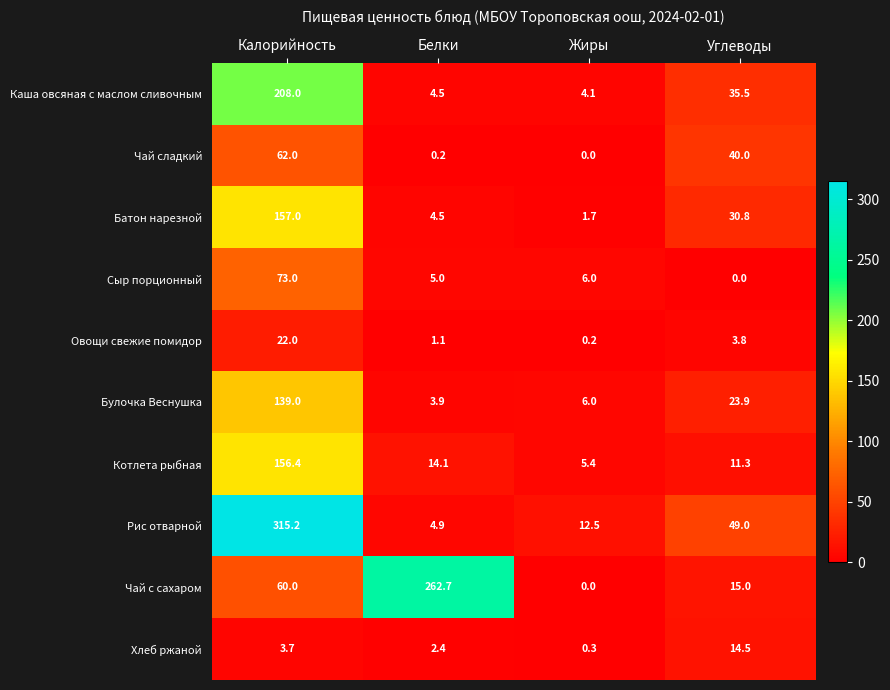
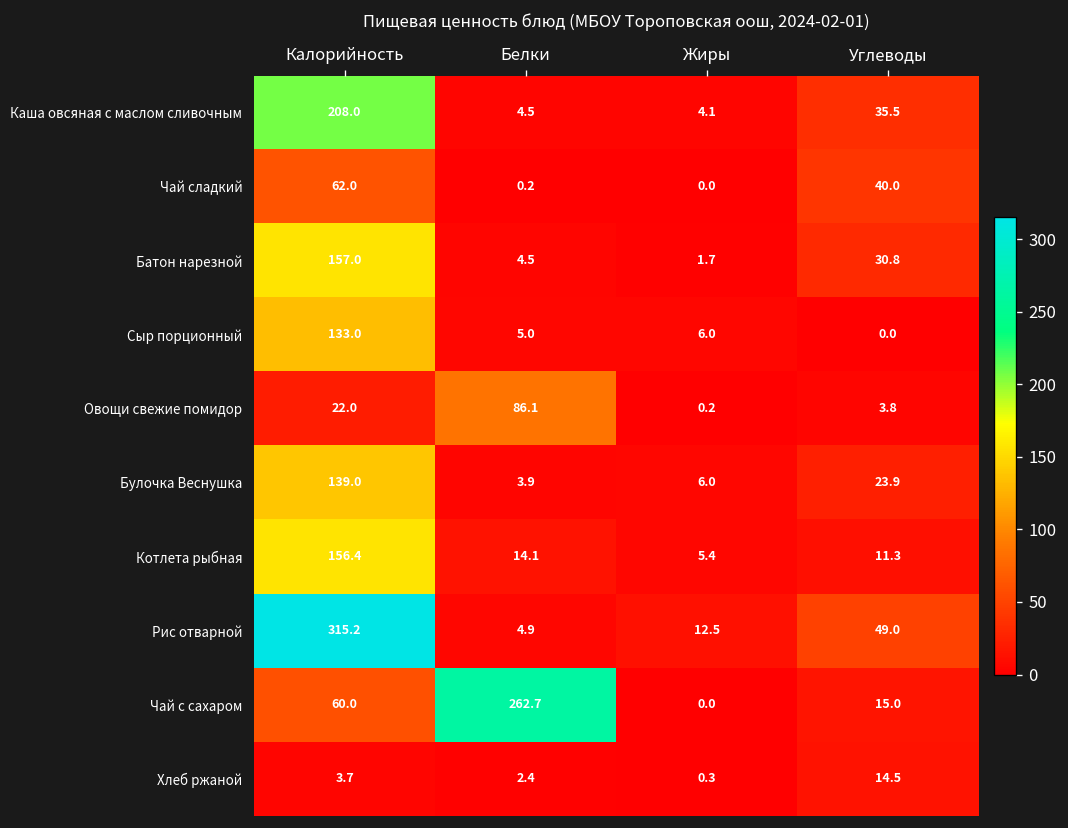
Сыр порционный, Калорийность: 73.0 -> 133.0
Овощи свежие помидор, Белки: 1.1 -> 86.1
